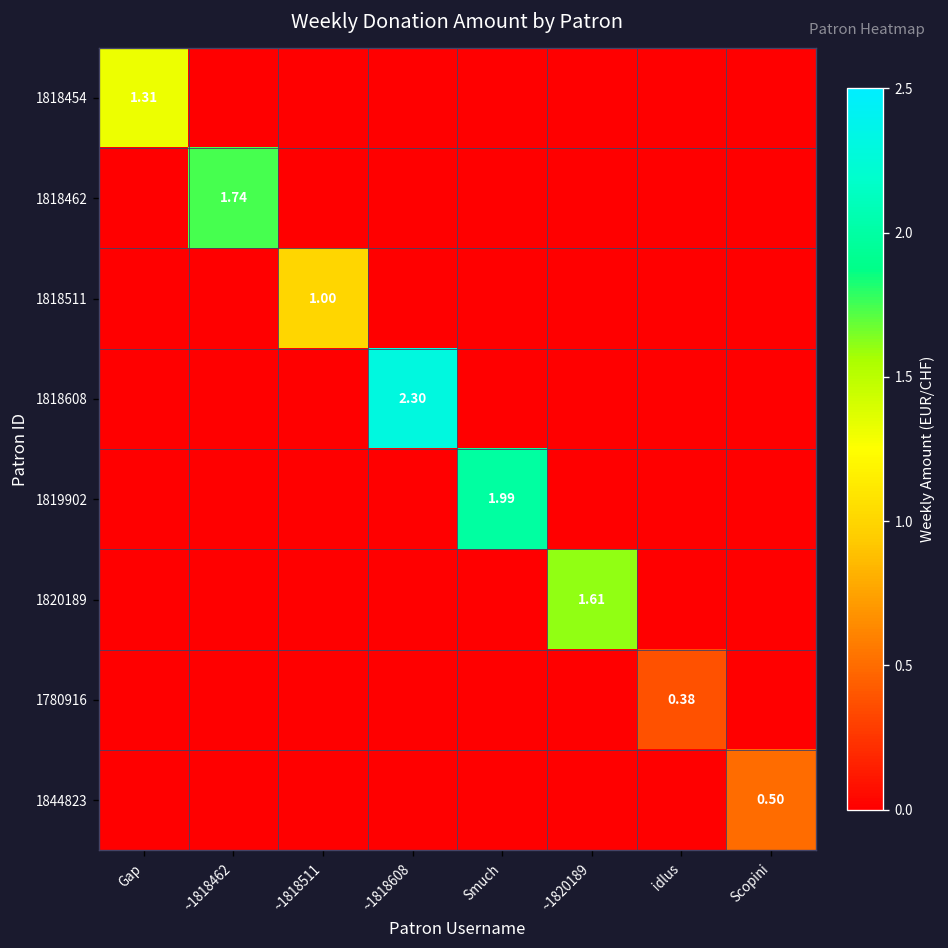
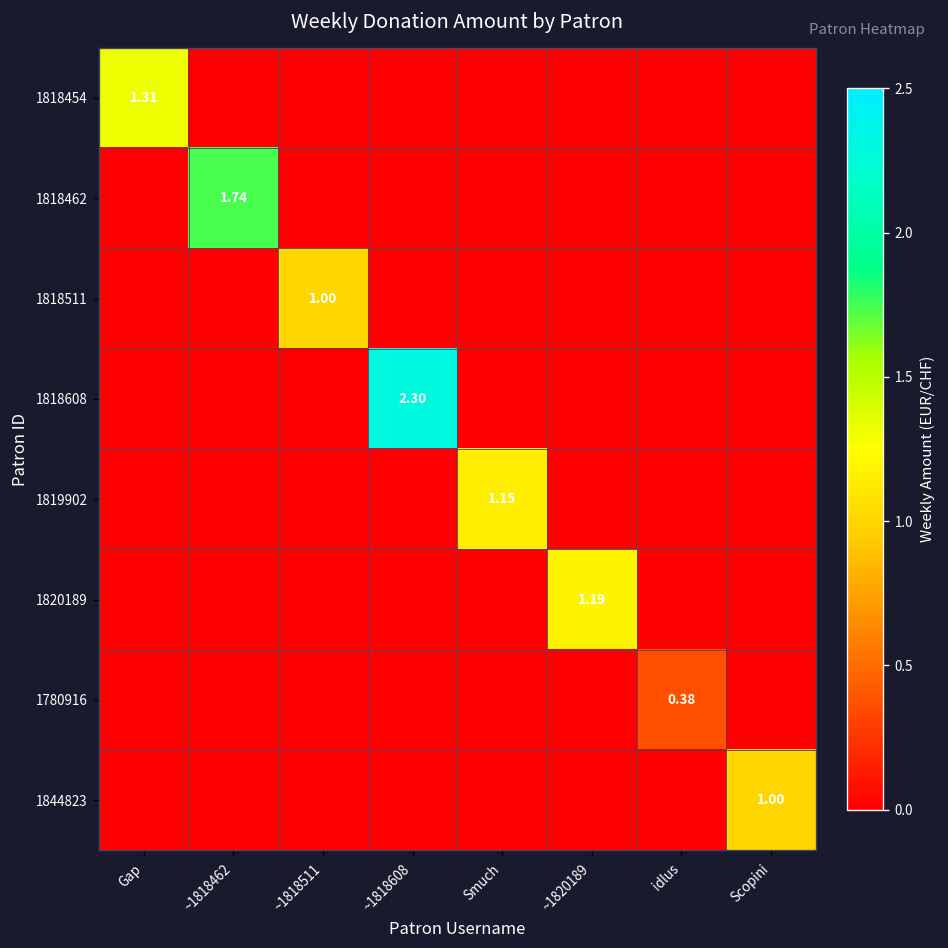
1819902, Smuch: 1.99 -> 1.15
1820189, ~1820189: 1.61 -> 1.19
1844823, Scopini: 0.50 -> 1.00
